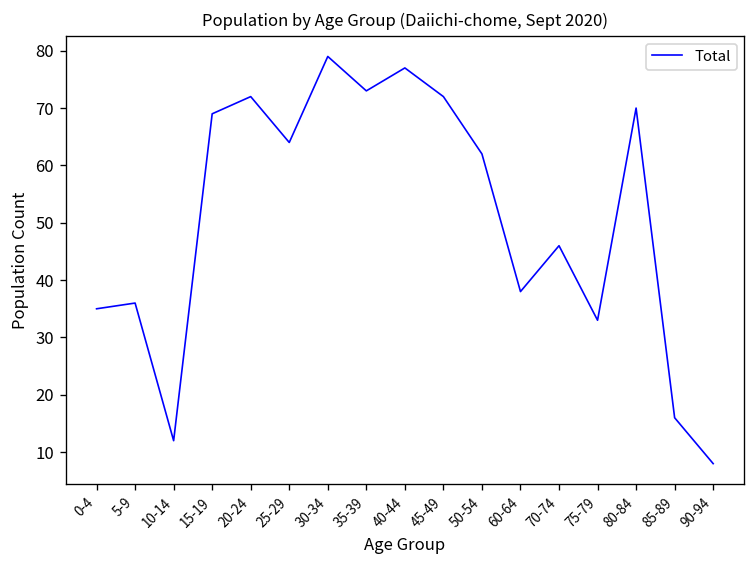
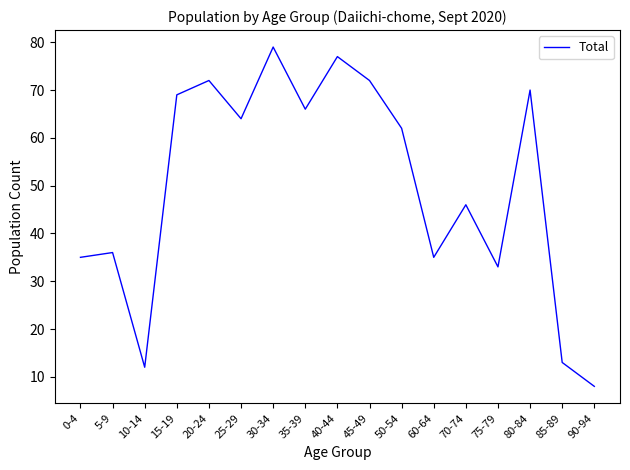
35-39: 73 -> 66
60-64: 38 -> 35
85-89: 16 -> 13
